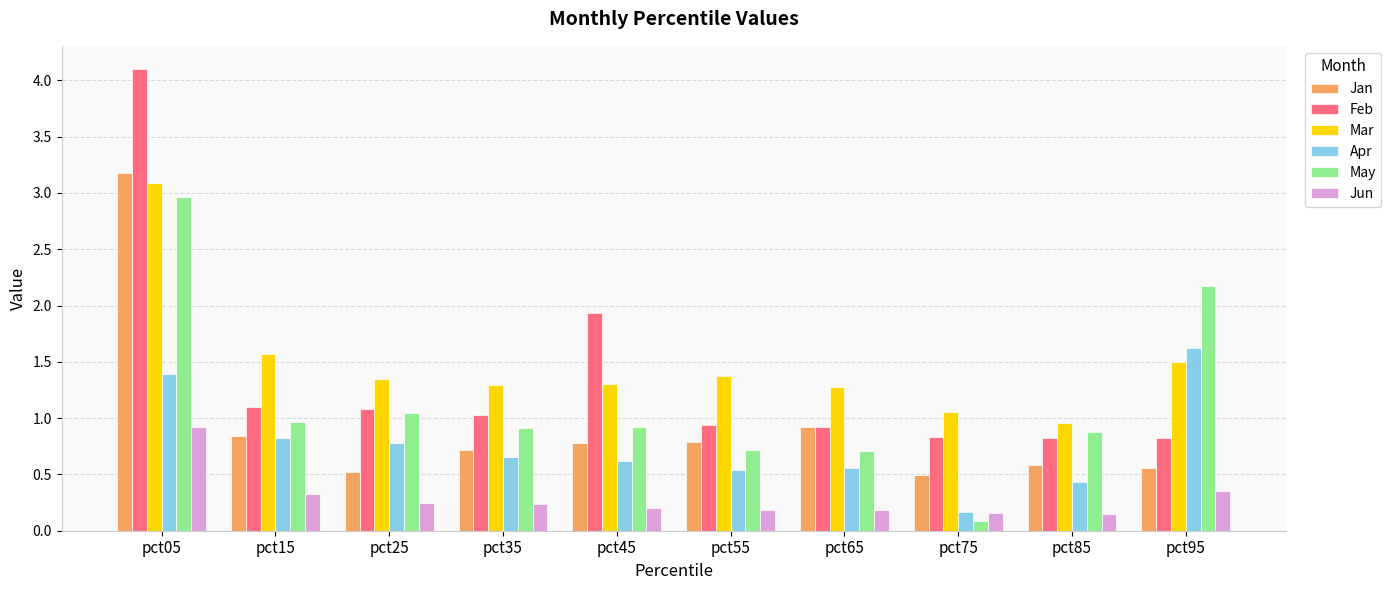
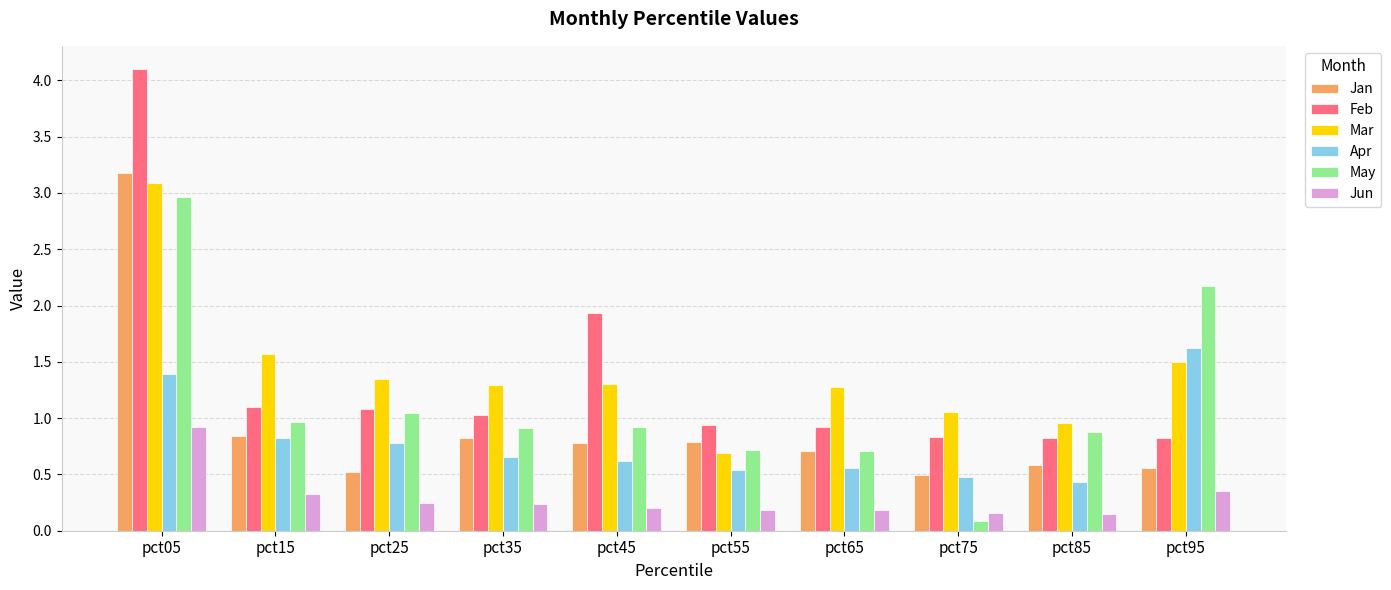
Jan, pct35: 0.72 -> 0.82
Mar, pct55: 1.37 -> 0.69
Jan, pct65: 0.92 -> 0.70
Apr, pct75: 0.17 -> 0.48
